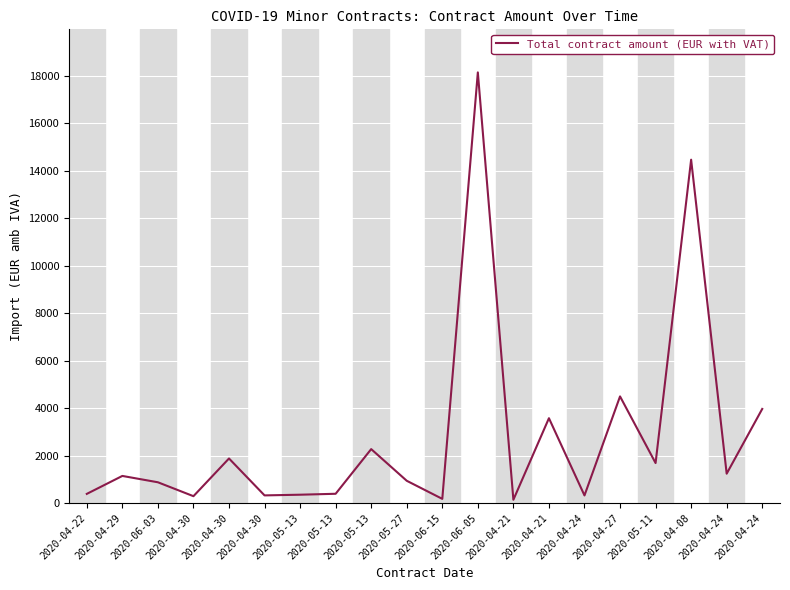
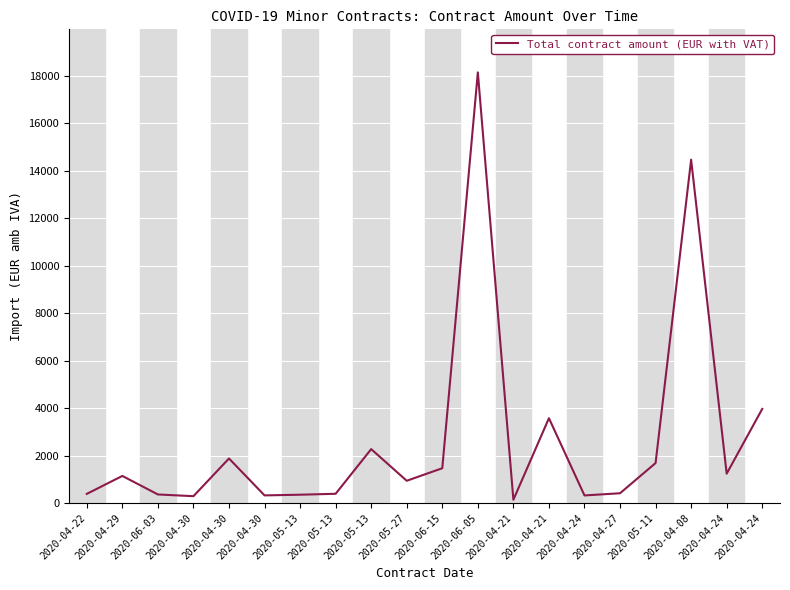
2020-06-03: 900 -> 400
2020-06-15: 200 -> 1500
2020-04-27: 4500 -> 400
